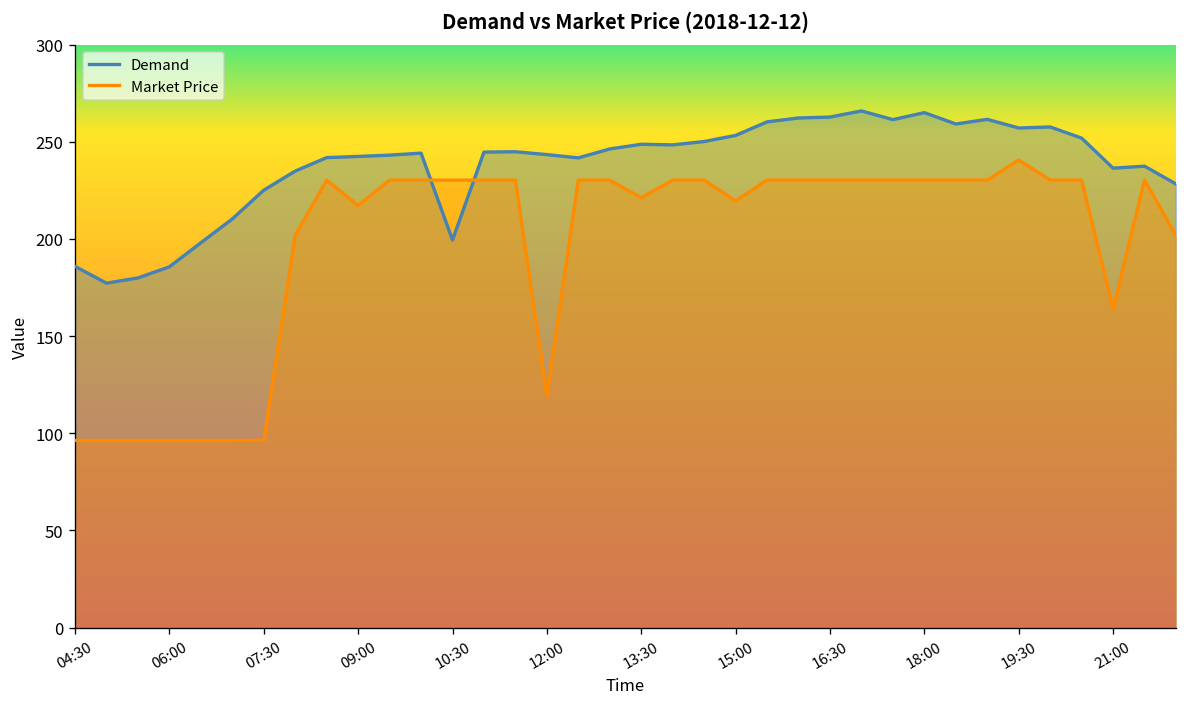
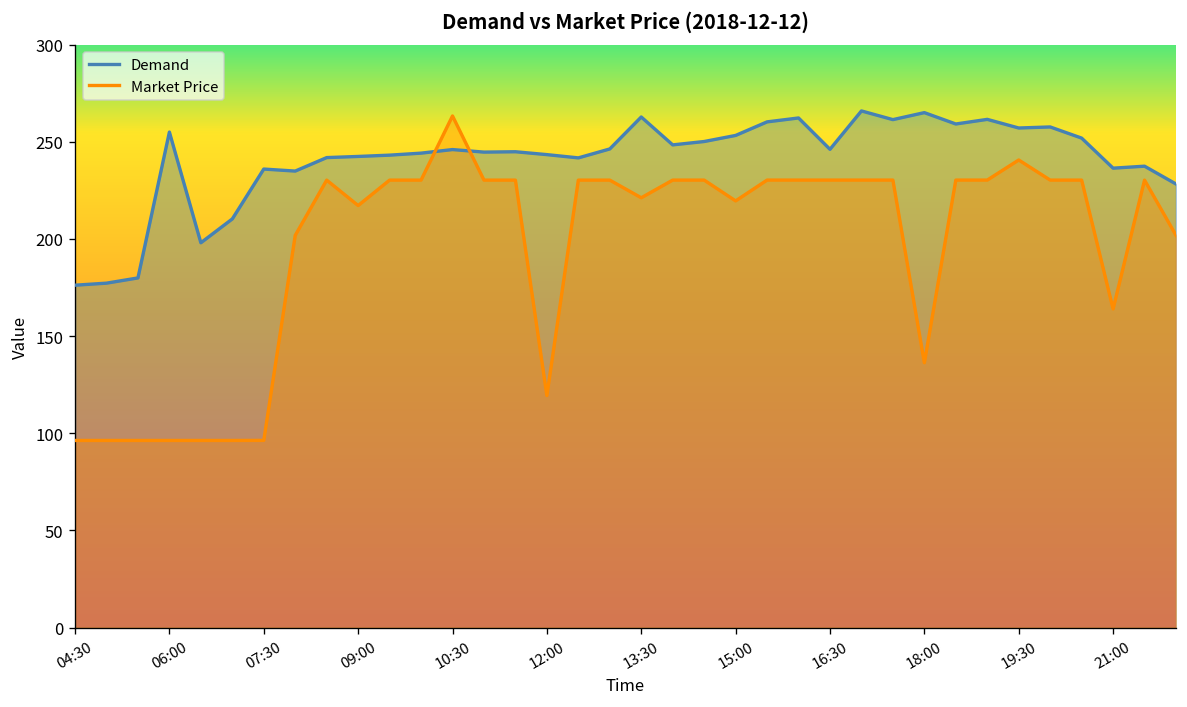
Demand, 04:30: 186 -> 176
Demand, 06:00: 186 -> 255
Demand, 07:30: 225 -> 236
Demand, 10:30: 199 -> 246
Market Price, 10:30: 230 -> 263
Demand, 13:30: 249 -> 263
Demand, 16:30: 263 -> 246
Market Price, 18:00: 230 -> 136
